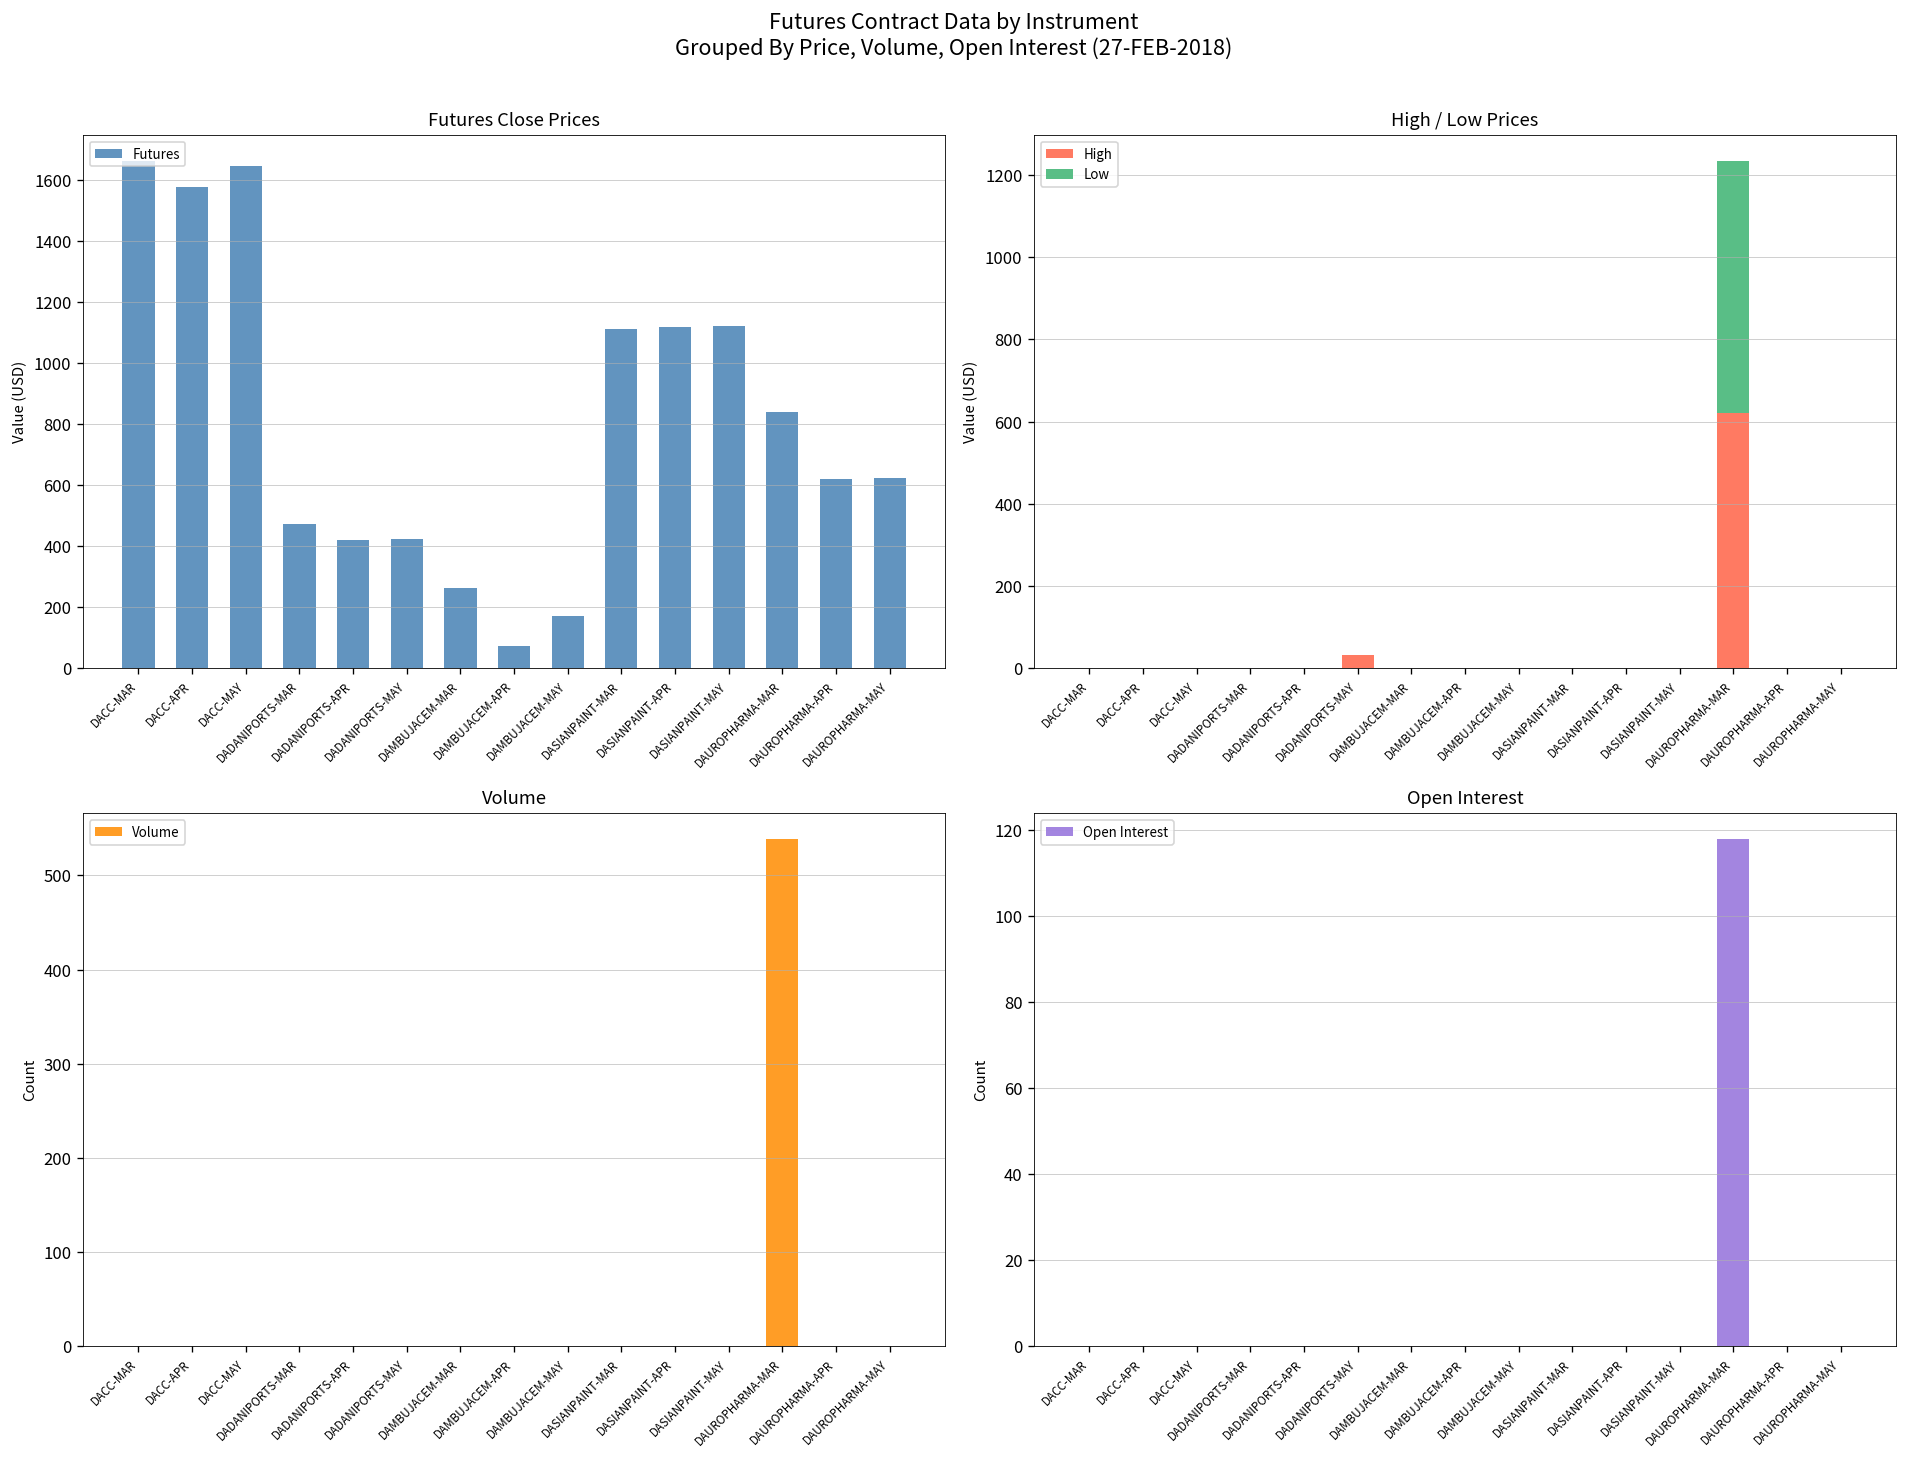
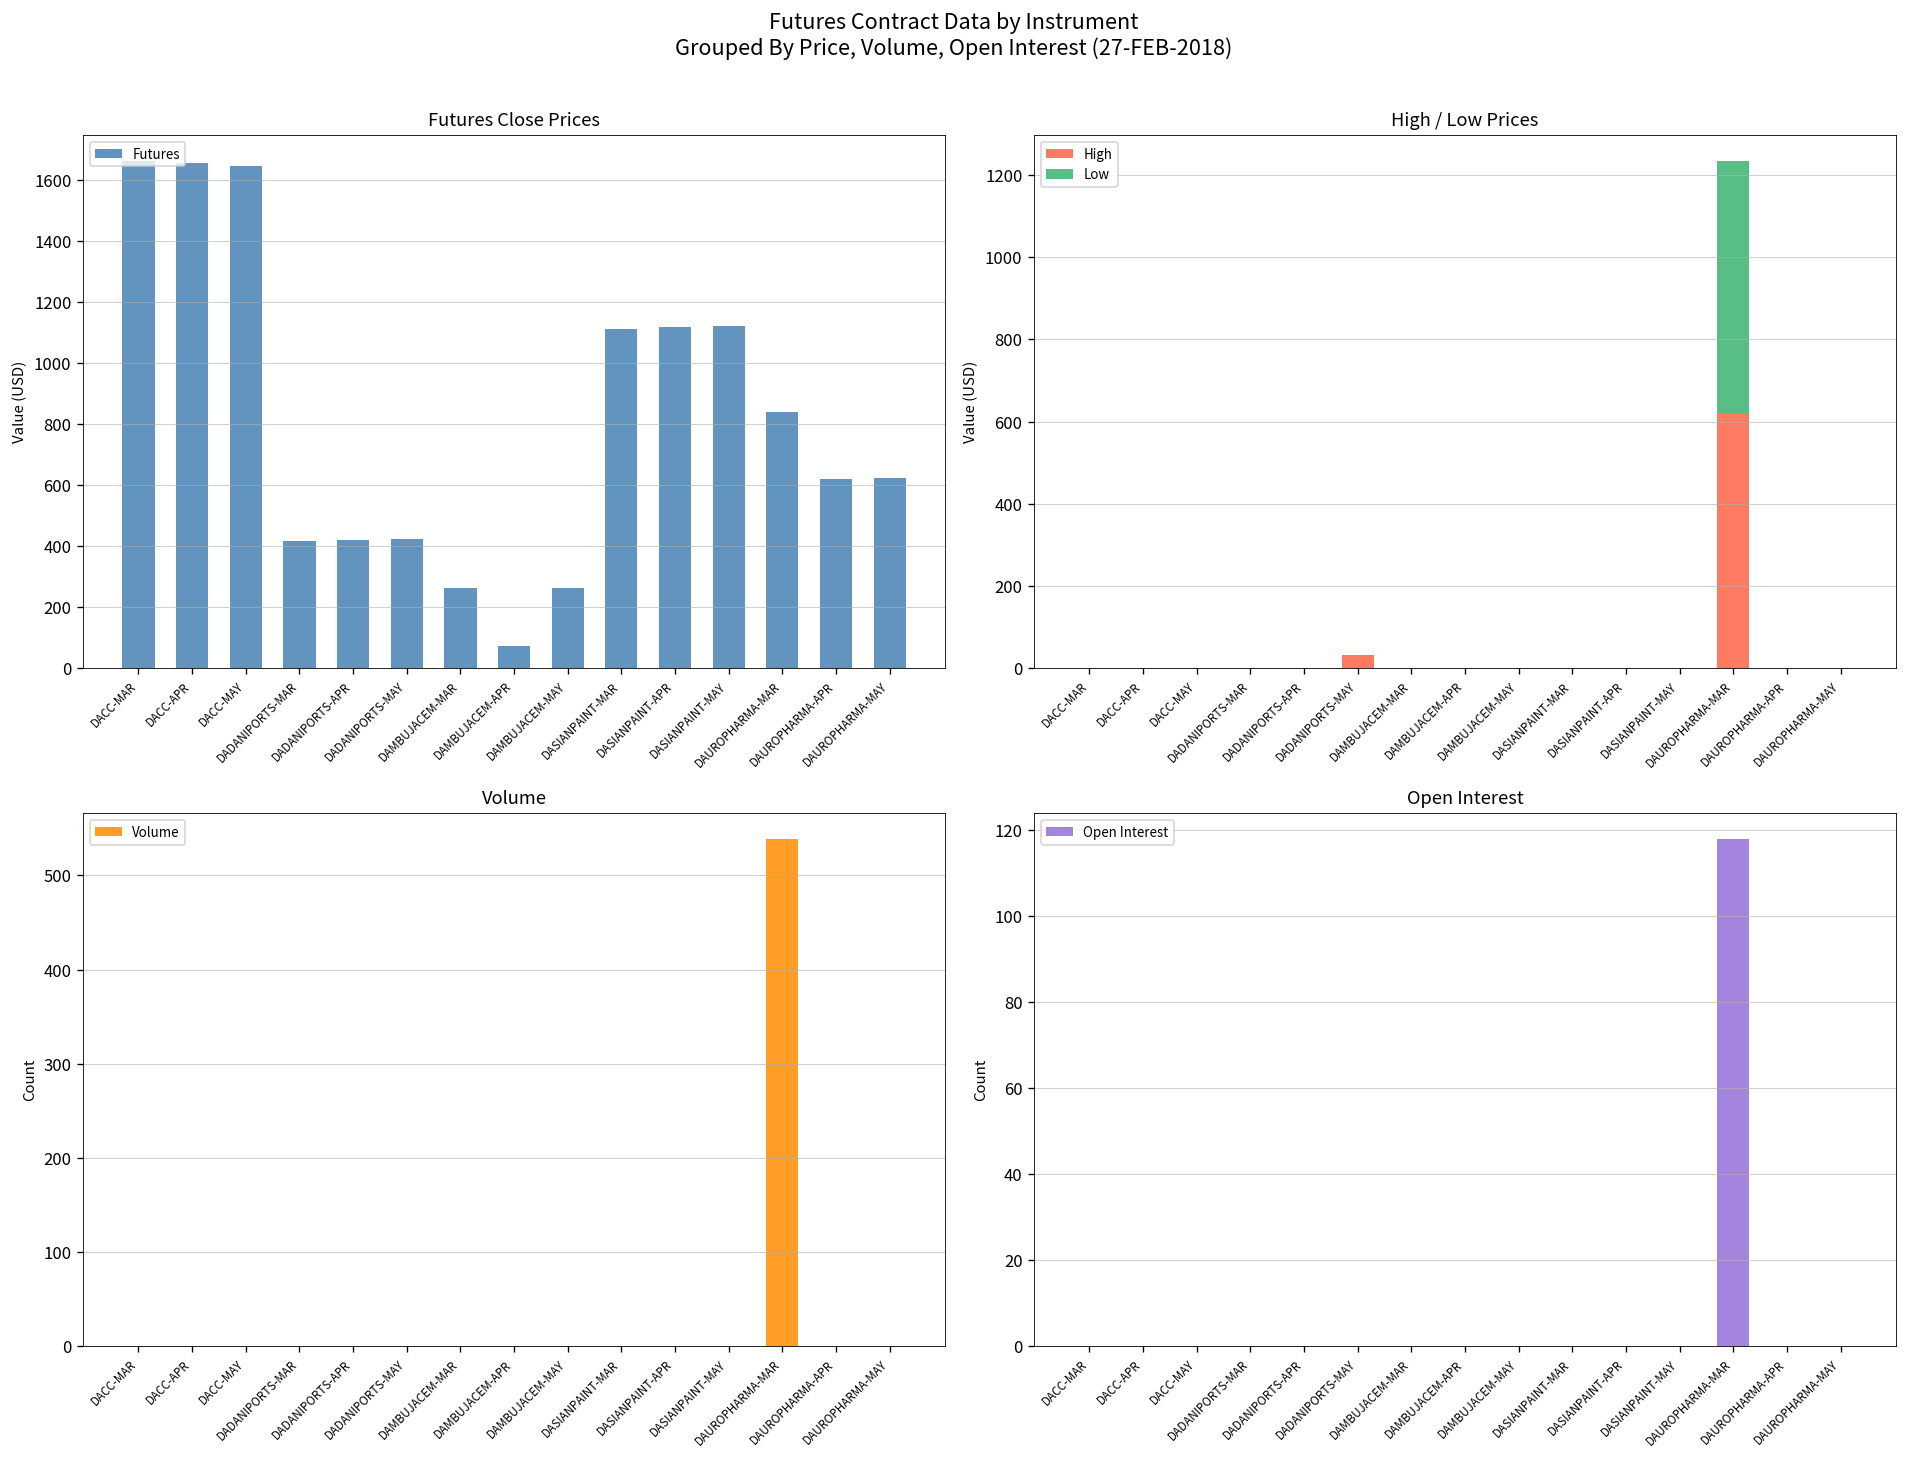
Futures Close Prices, DACC-APR: 1580 -> 1660
Futures Close Prices, DADANIPORTS-MAR: 470 -> 420
Futures Close Prices, DAMBUJACEM-MAY: 170 -> 260
